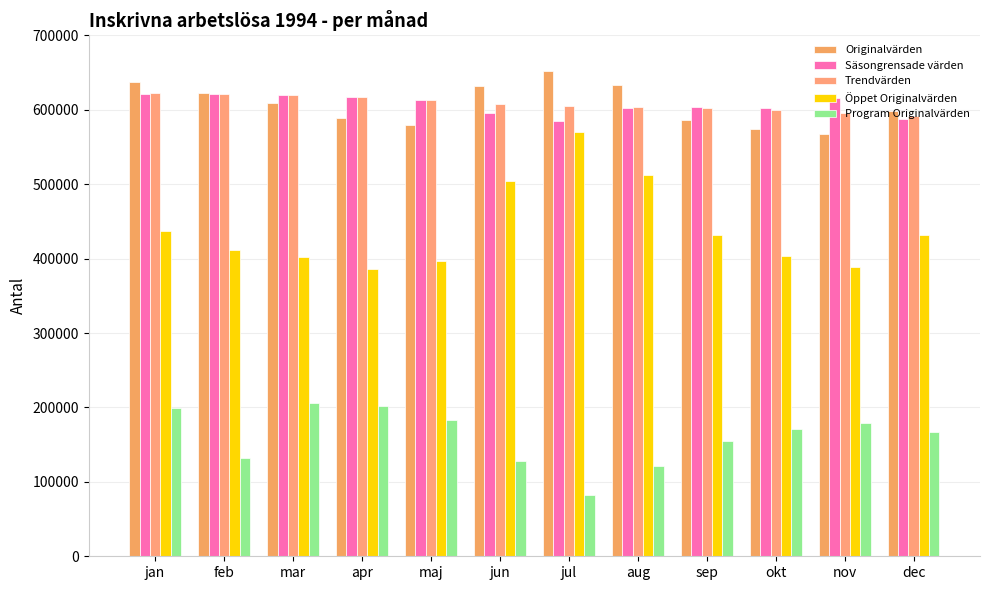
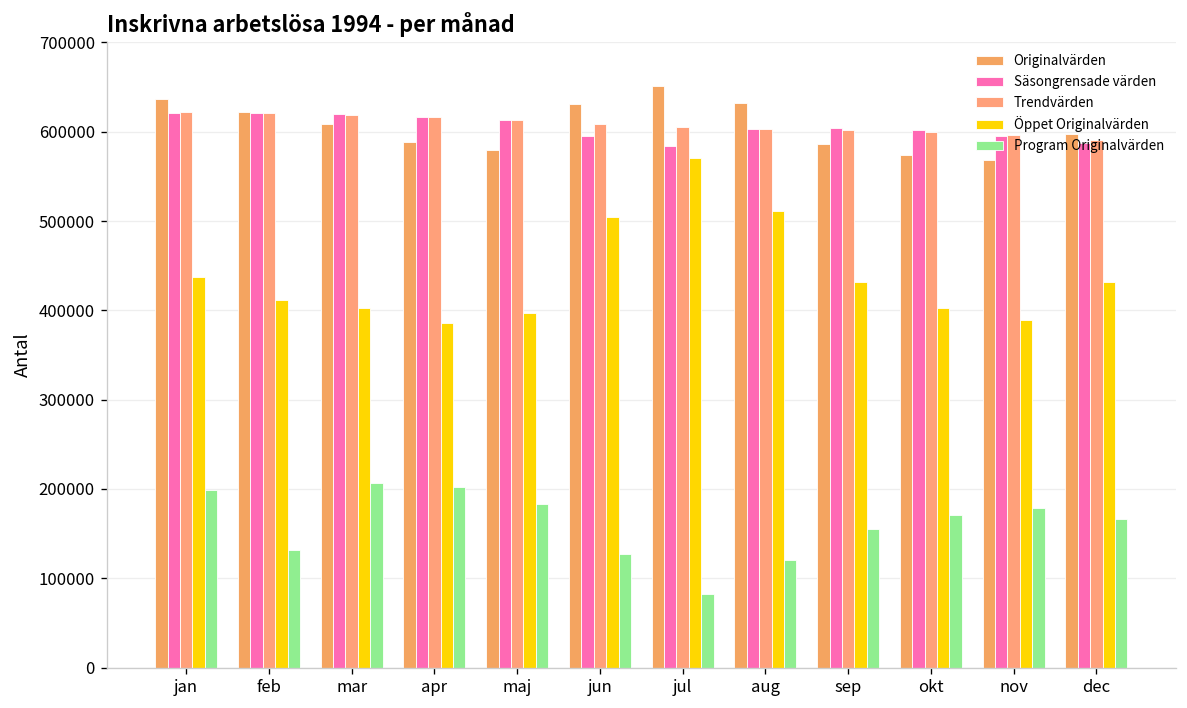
Säsongrensade värden, nov: 620000 -> 600000
